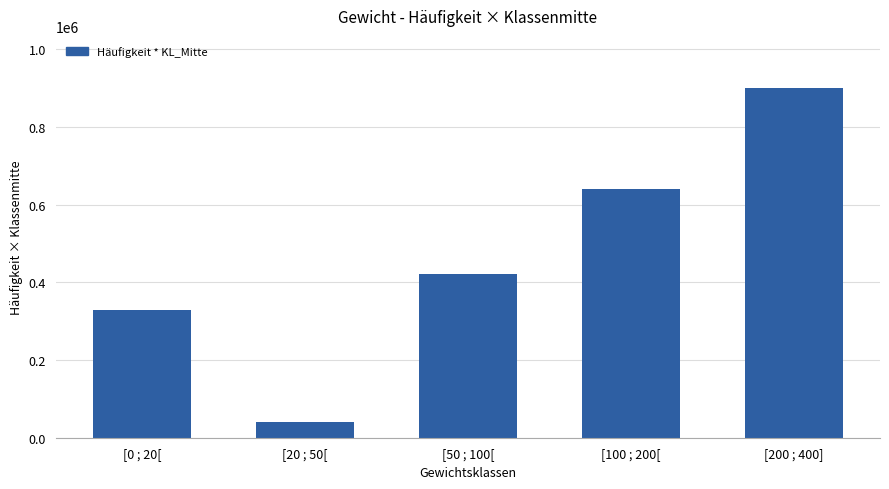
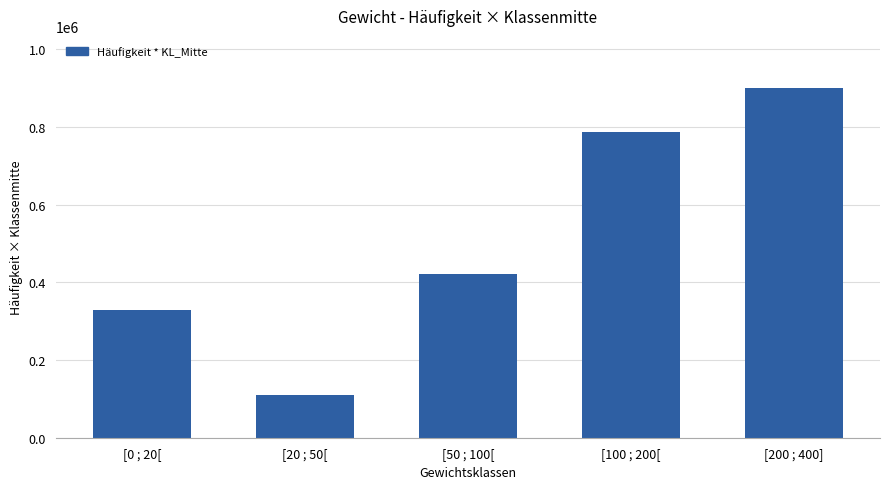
[20 ; 50[: 40000 -> 110000
[100 ; 200[: 640000 -> 790000
